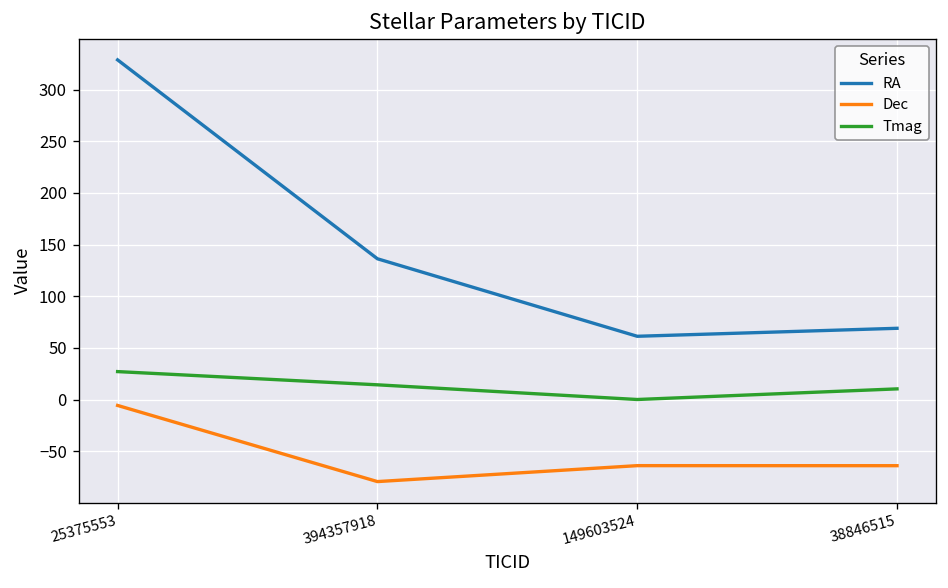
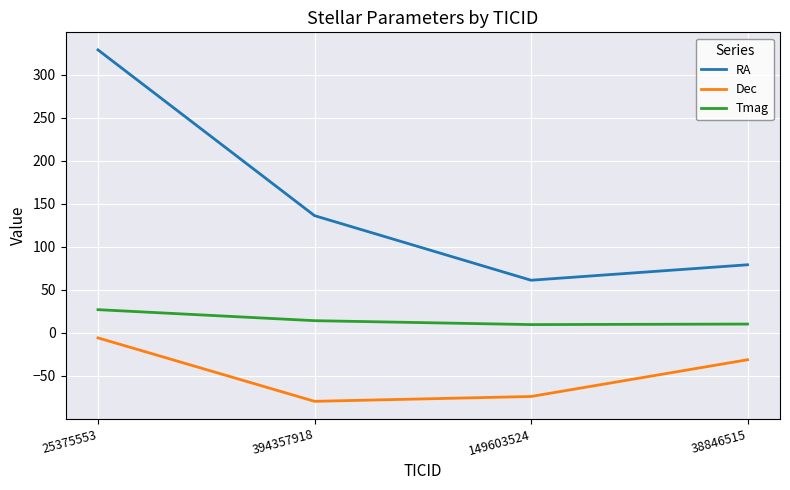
Dec, 149603524: -60 -> -70
Tmag, 149603524: 0 -> 10
RA, 38846515: 70 -> 80
Dec, 38846515: -60 -> -30
